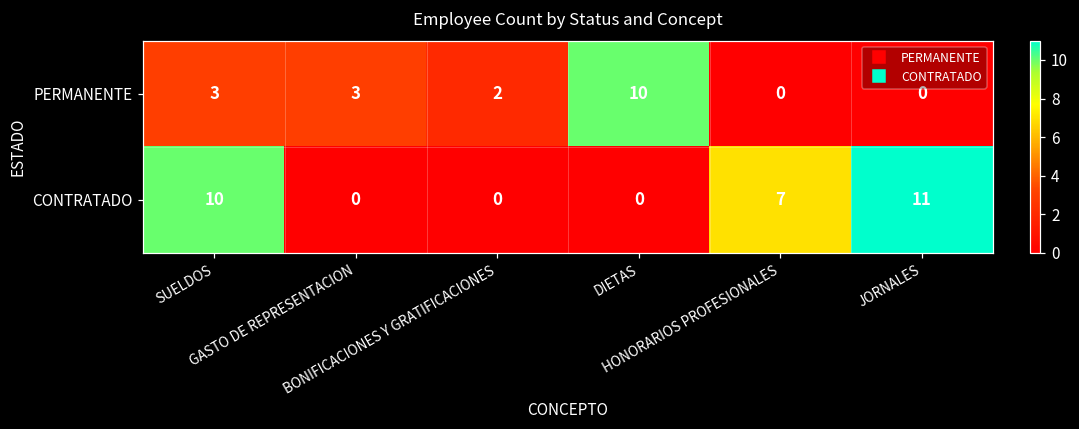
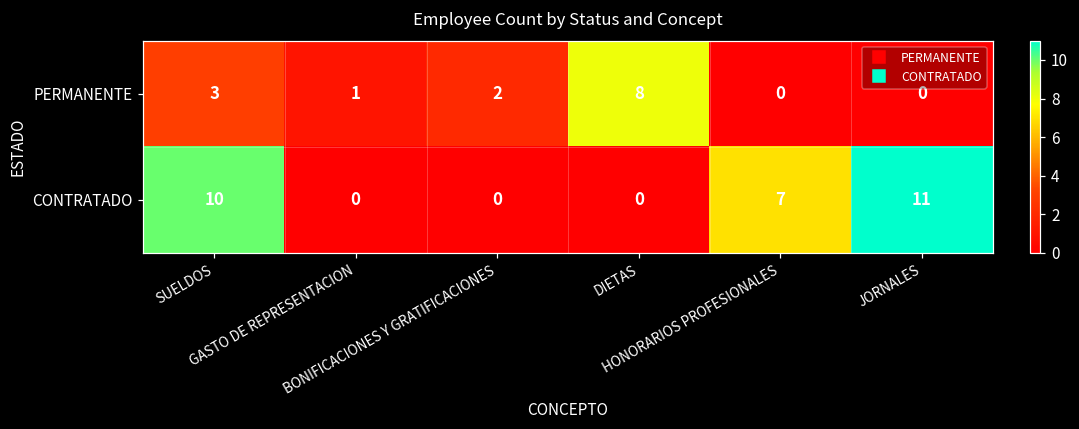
PERMANENTE, GASTO DE REPRESENTACION: 3 -> 1
PERMANENTE, DIETAS: 10 -> 8
